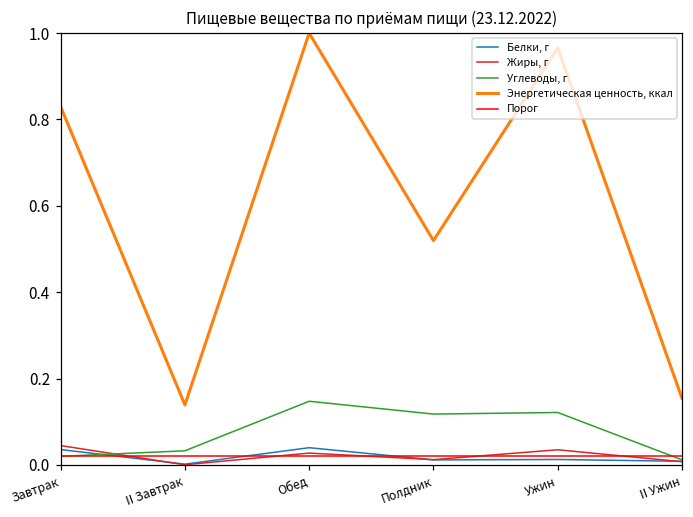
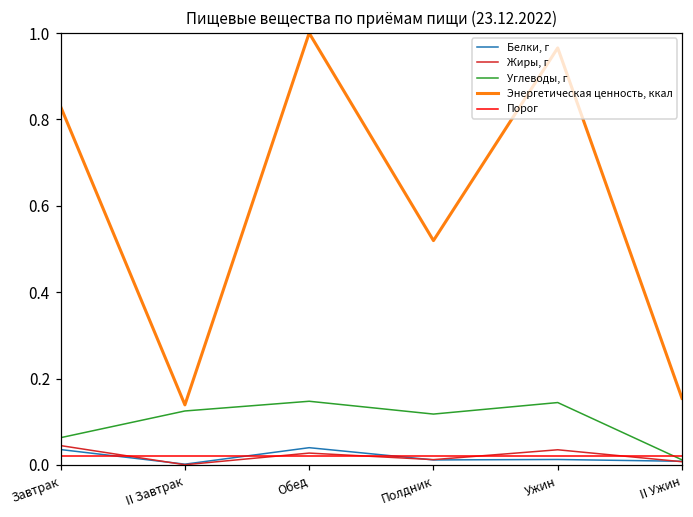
Углеводы, г, Завтрак: 0.02 -> 0.06
Углеводы, г, II Завтрак: 0.03 -> 0.12
Углеводы, г, Ужин: 0.12 -> 0.14
